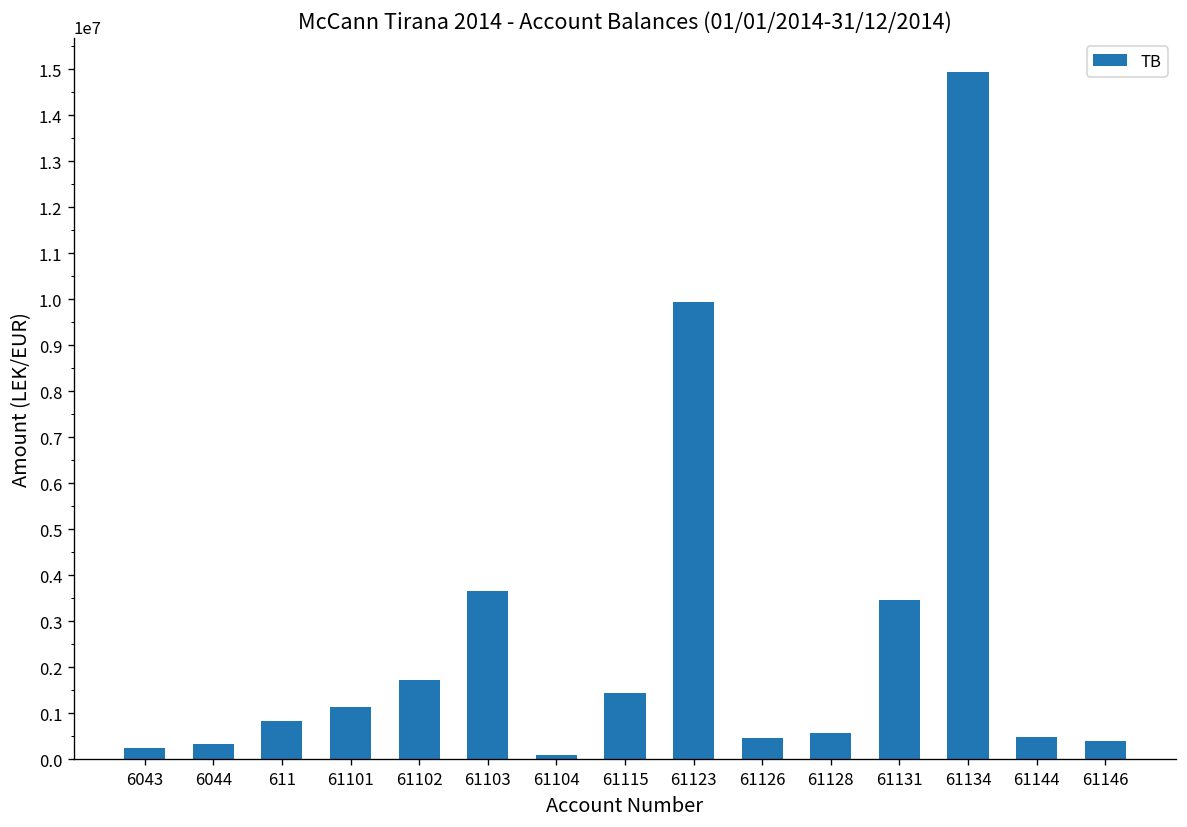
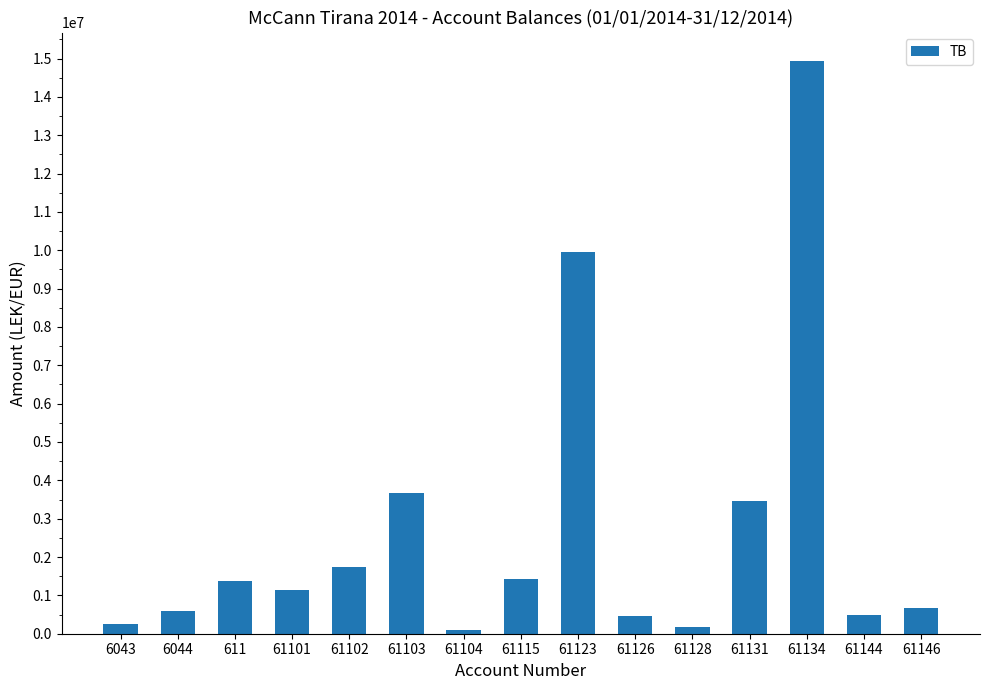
6044: 300000 -> 600000
611: 800000 -> 1400000
61128: 600000 -> 200000
61146: 400000 -> 700000
